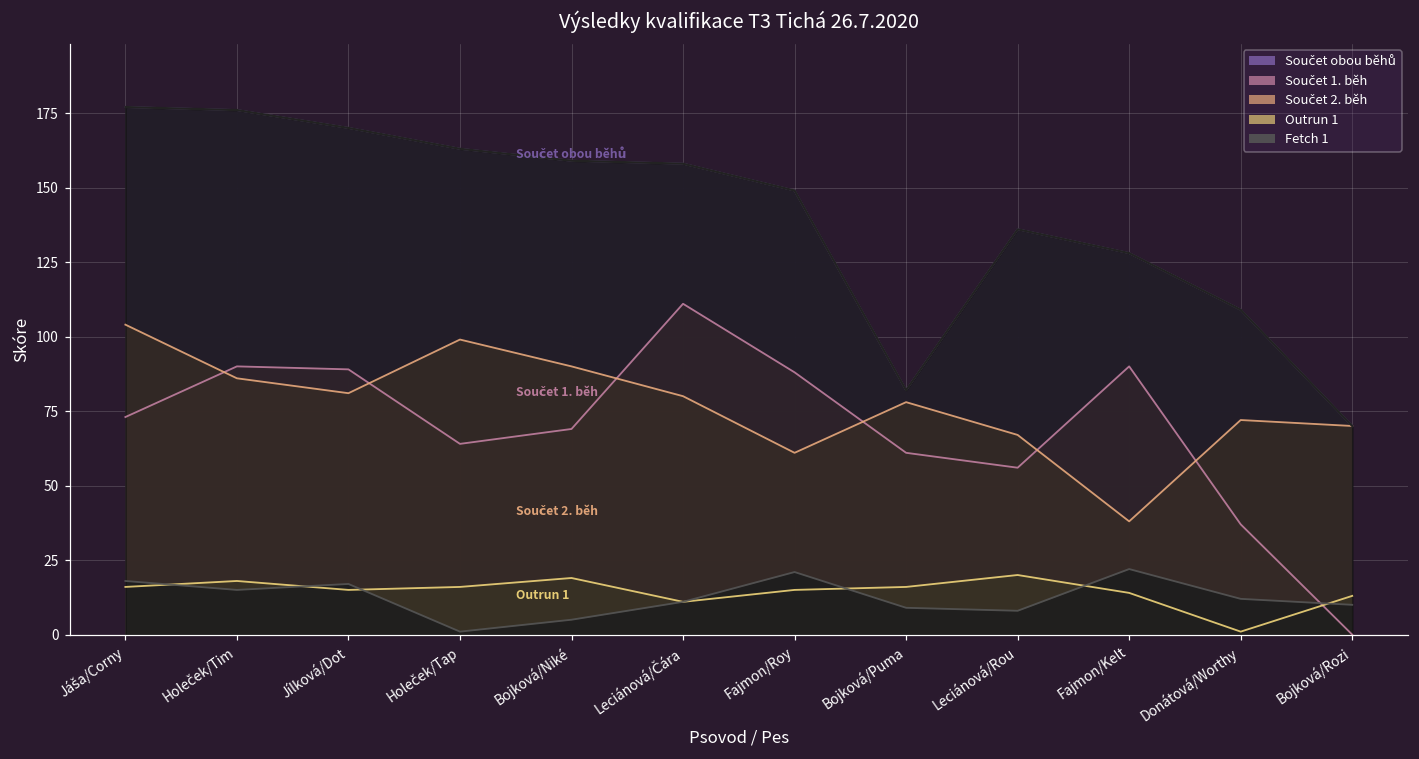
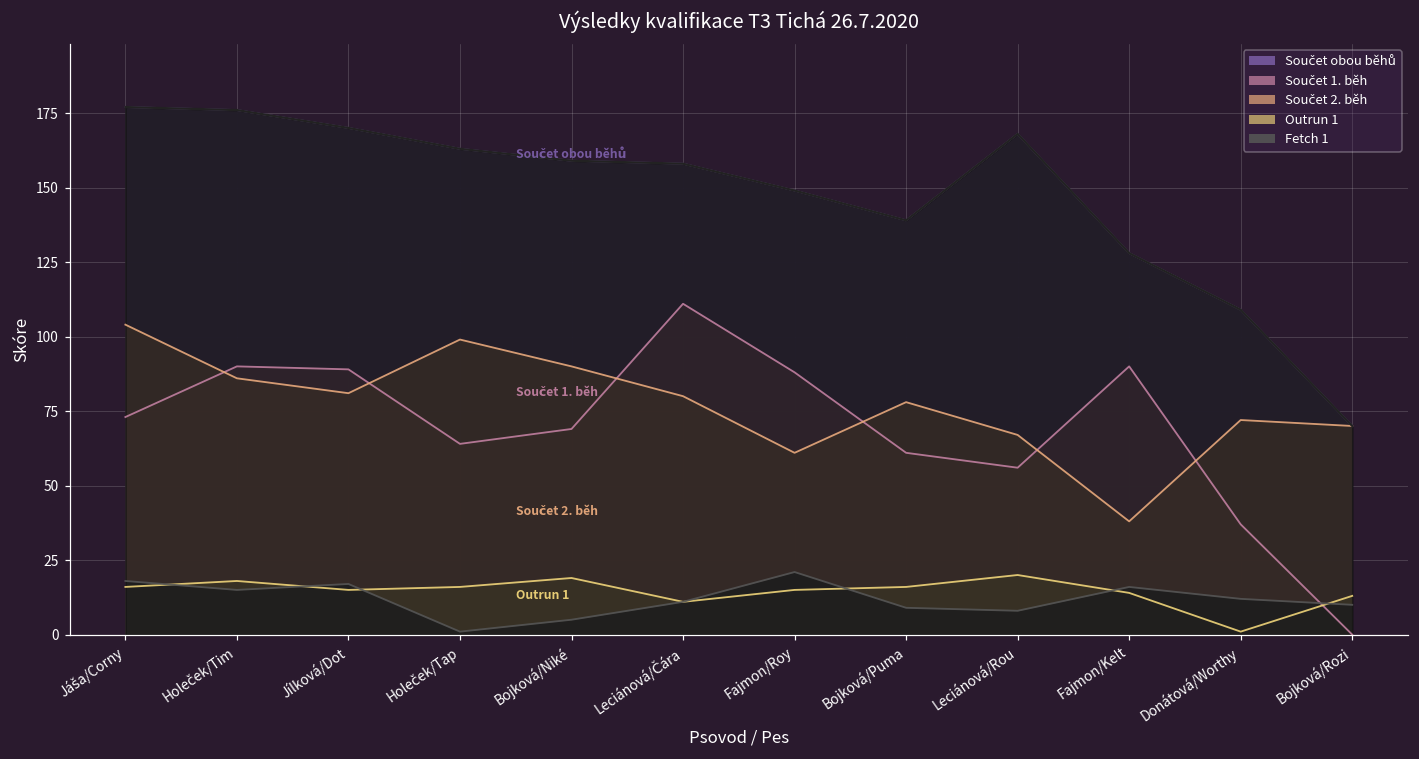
Součet obou běhů, Bojková/Puma: 82 -> 139
Součet obou běhů, Leciánová/Rou: 136 -> 168
Fetch 1, Fajmon/Kelt: 22 -> 16
